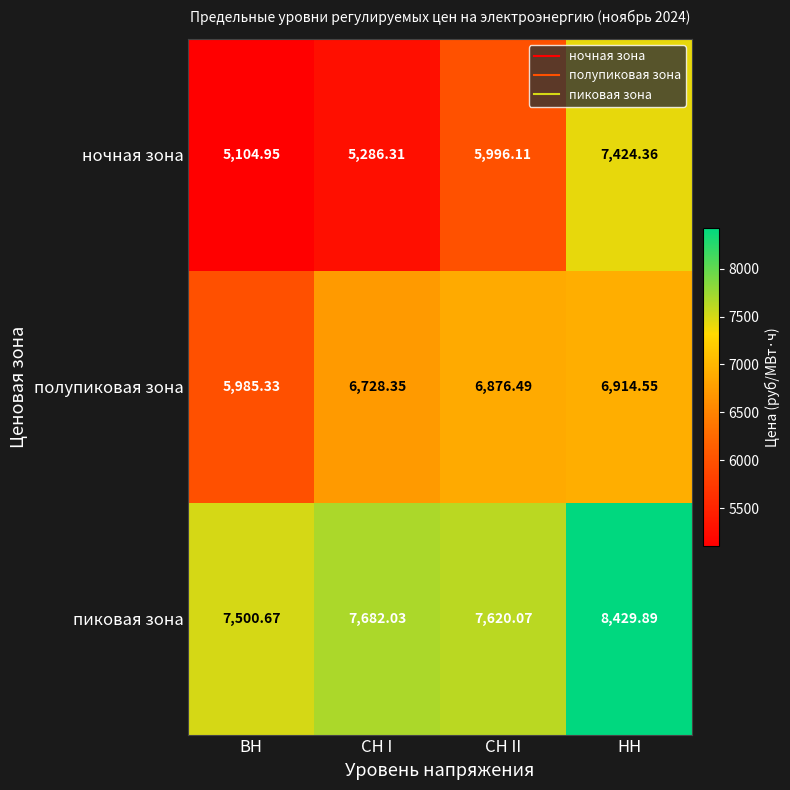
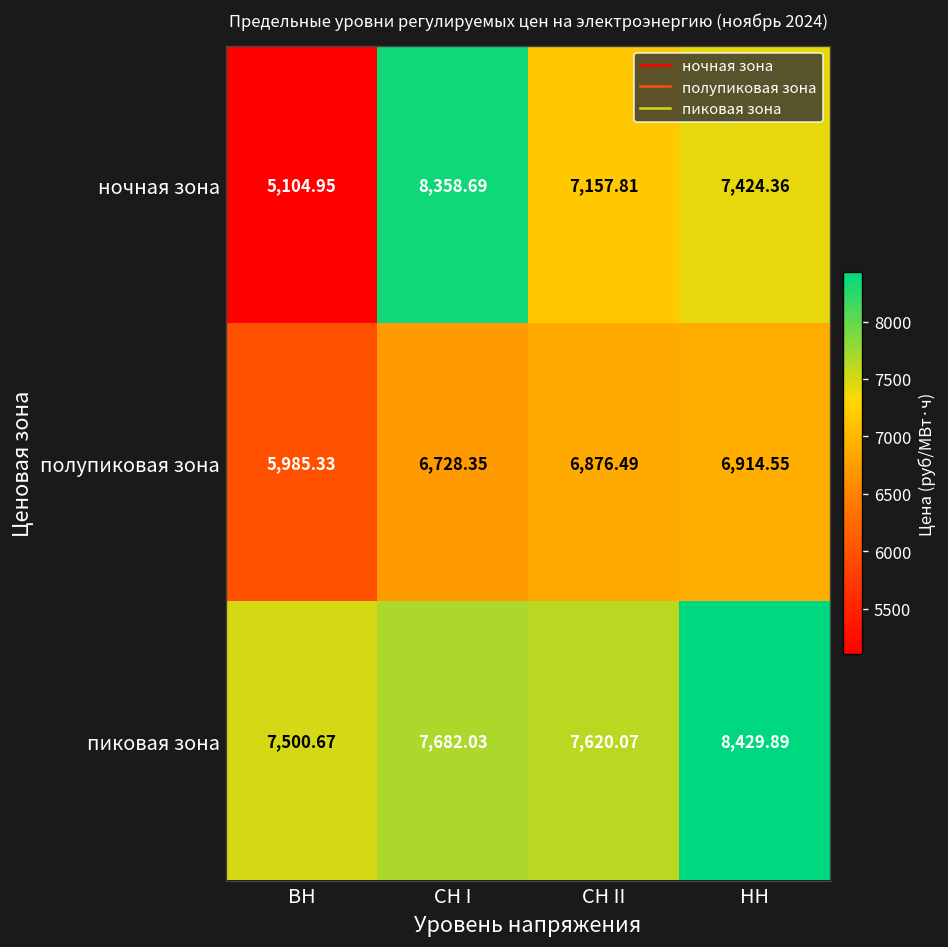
ночная зона, СН I: 5,286.31 -> 8,358.69
ночная зона, СН II: 5,996.11 -> 7,157.81
